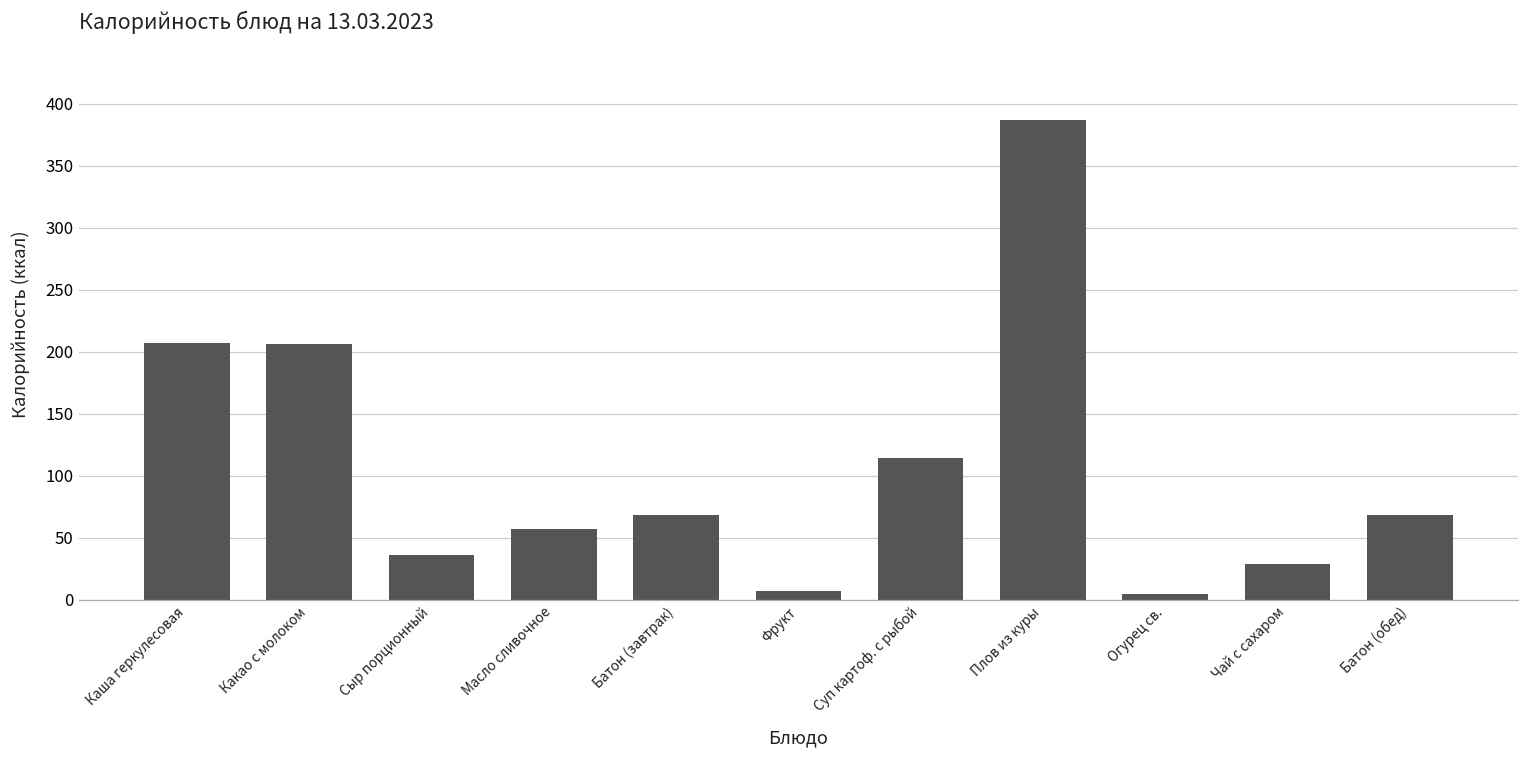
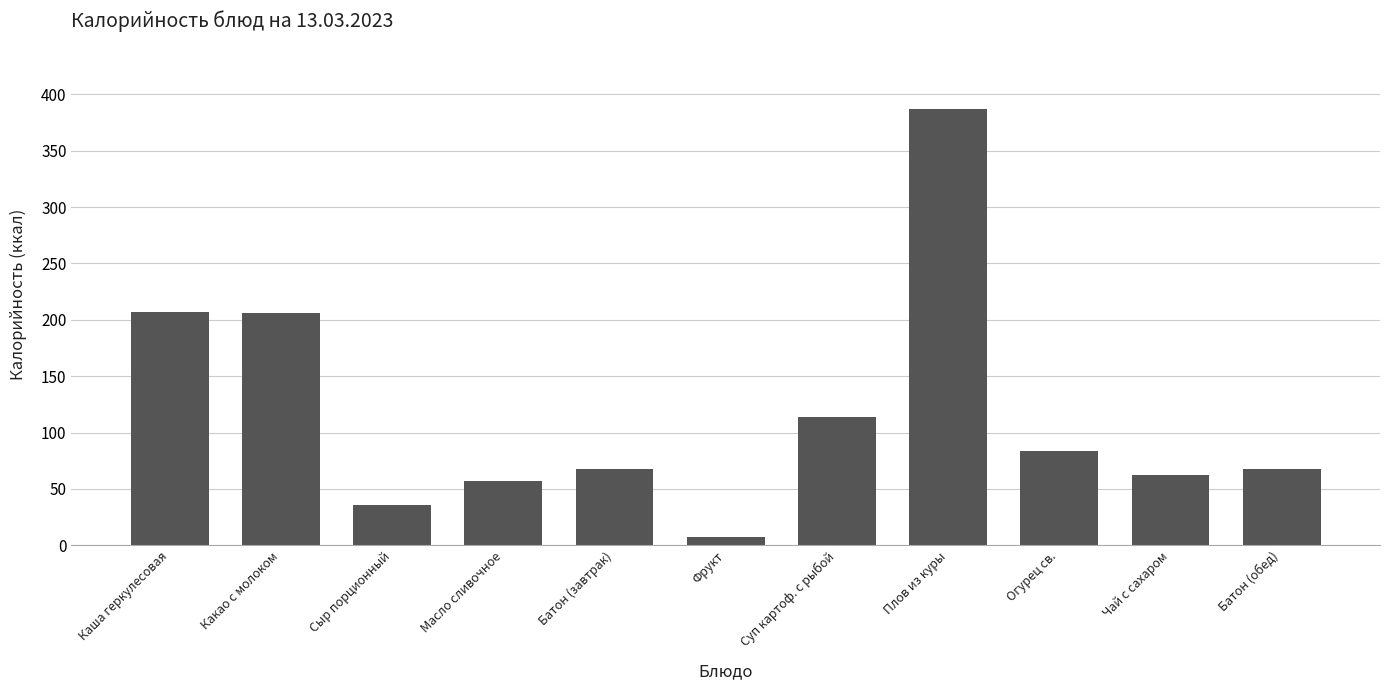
Огурец св.: 5 -> 84
Чай с сахаром: 29 -> 62
